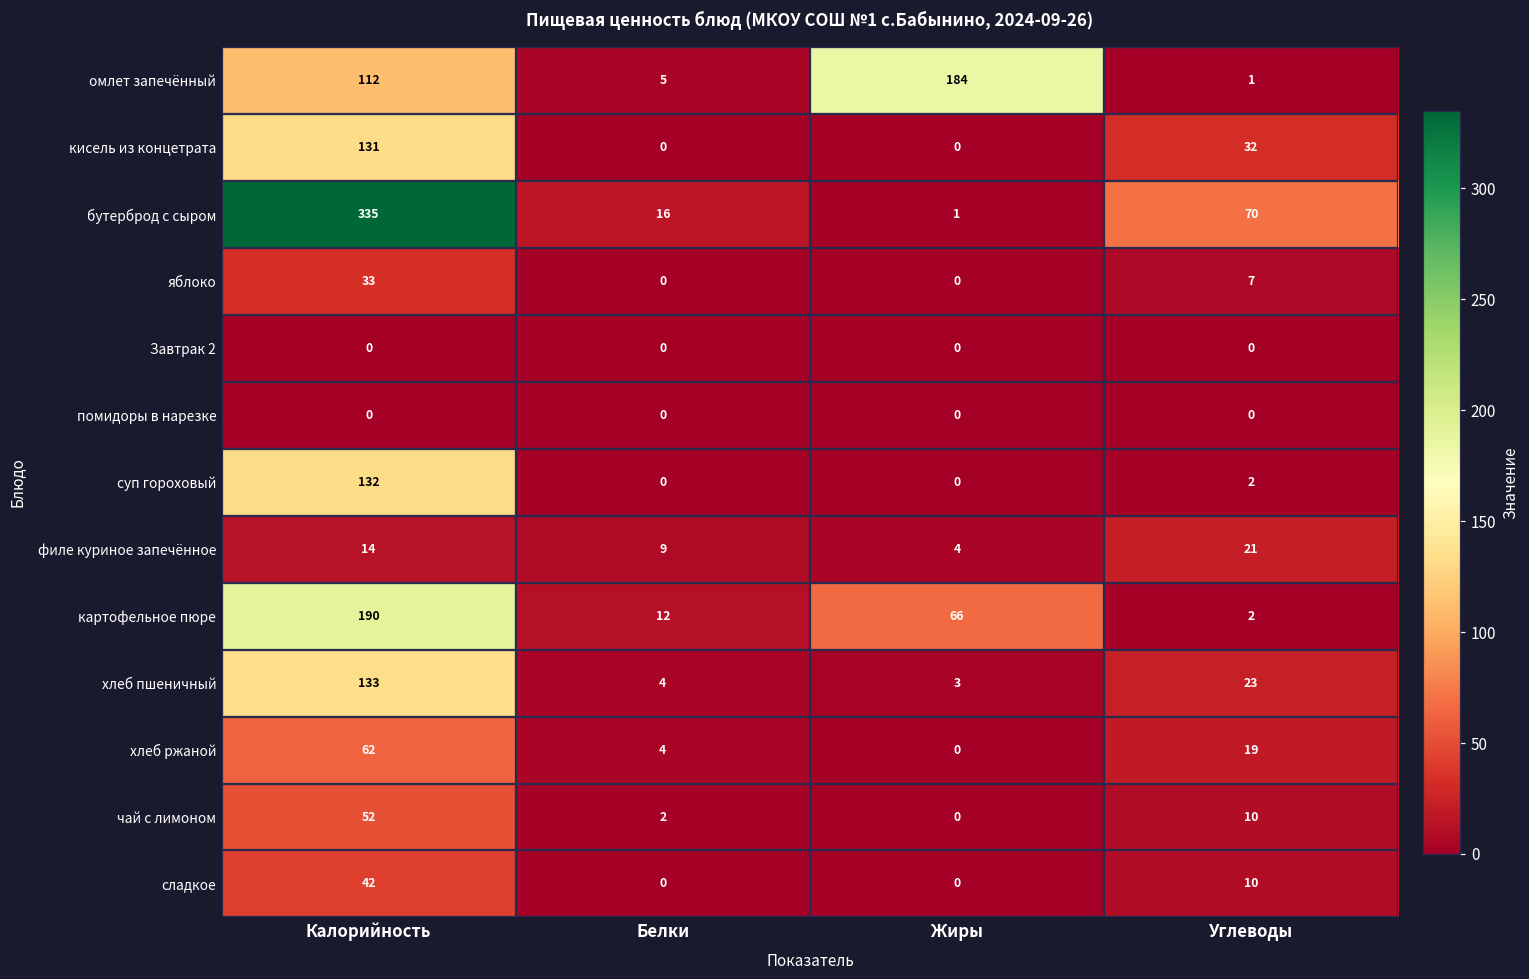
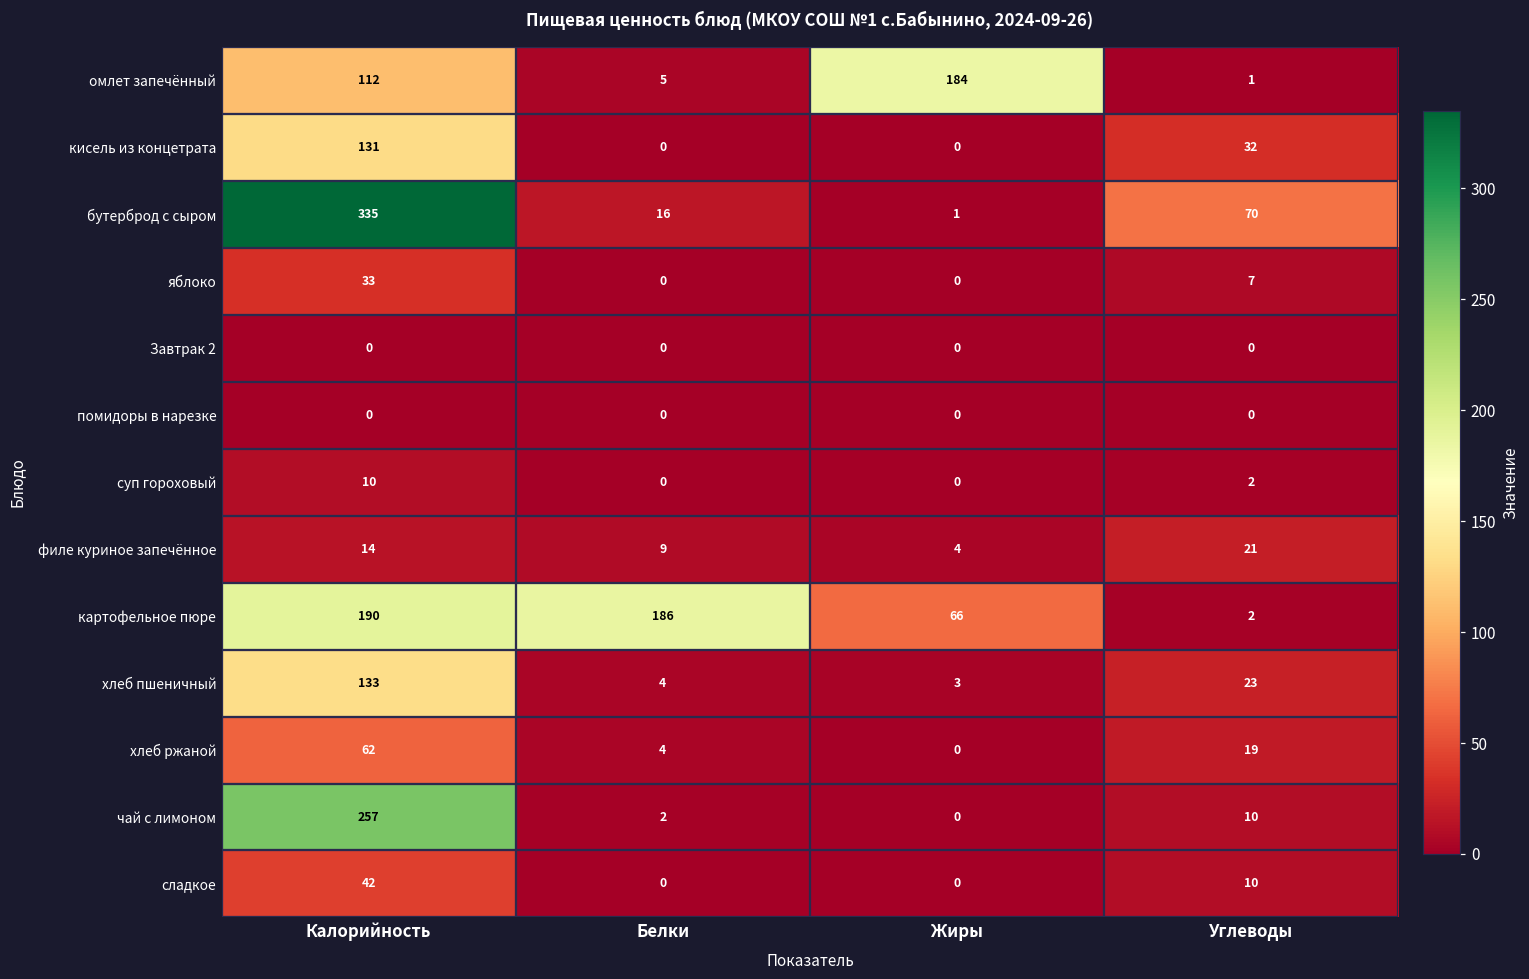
суп гороховый, Калорийность: 132 -> 10
картофельное пюре, Белки: 12 -> 186
чай с лимоном, Калорийность: 52 -> 257
